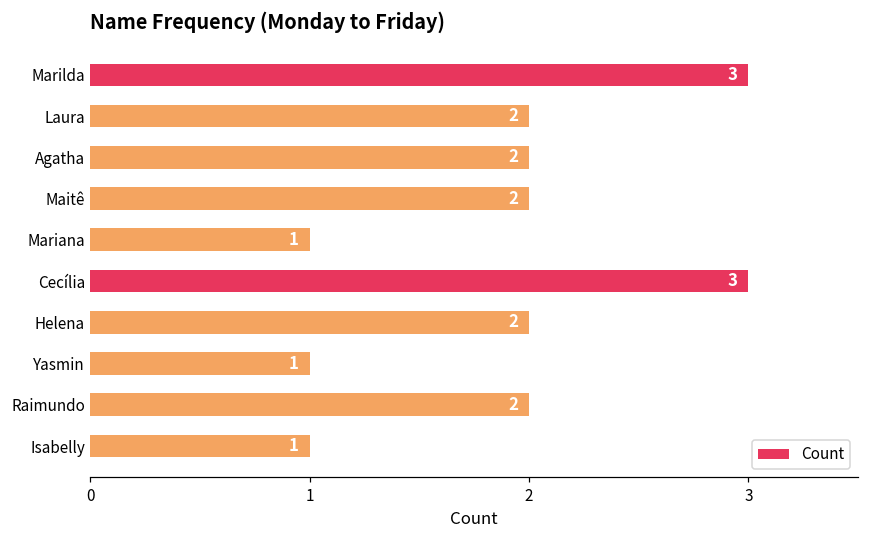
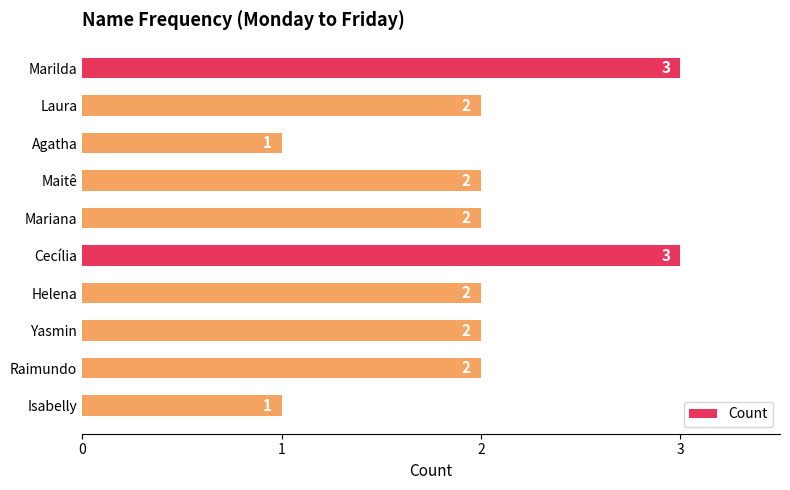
Agatha: 2 -> 1
Mariana: 1 -> 2
Yasmin: 1 -> 2
